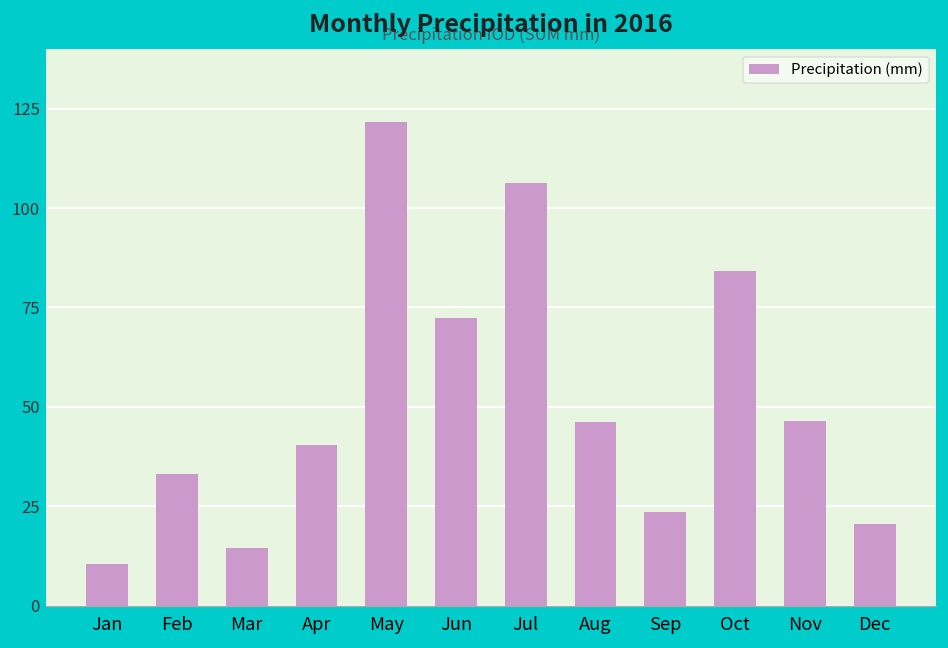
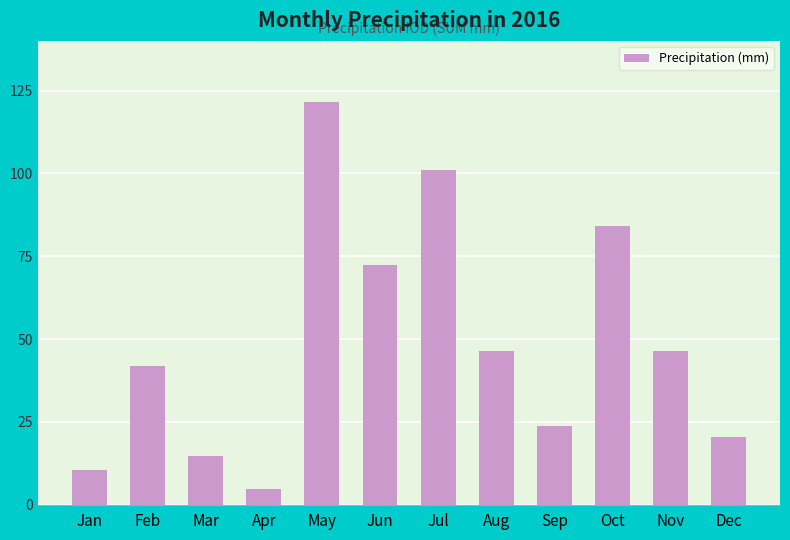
Feb: 33 -> 42
Apr: 40 -> 5
Jul: 106 -> 101
